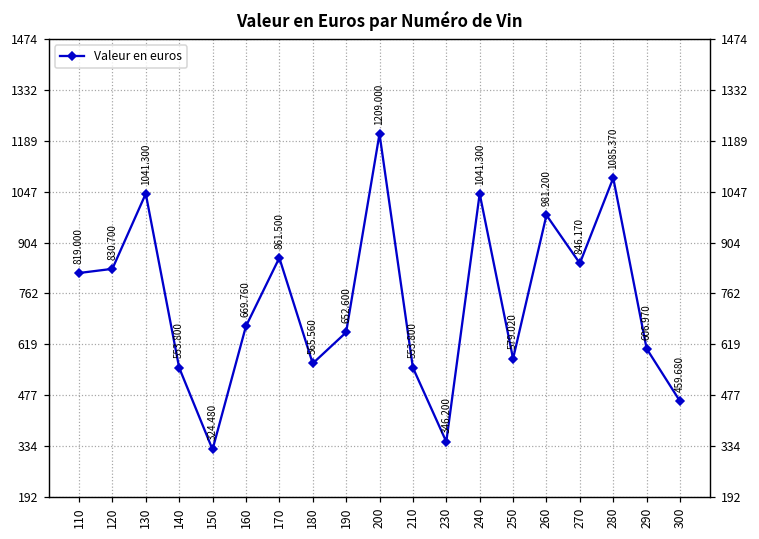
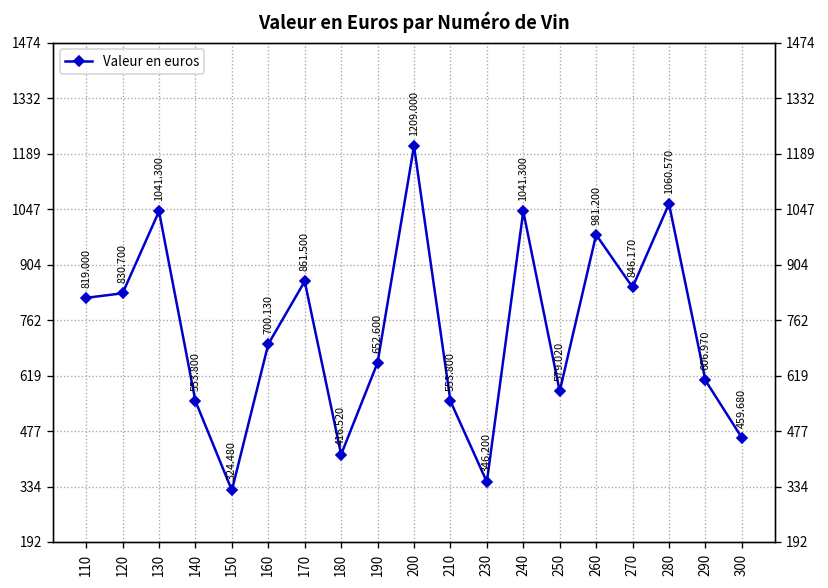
160: 669.760 -> 700.130
180: 565.560 -> 416.520
280: 1085.370 -> 1060.570
